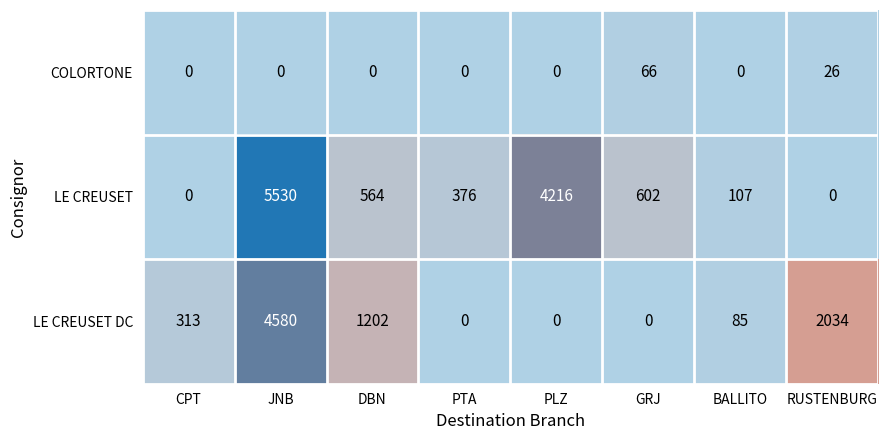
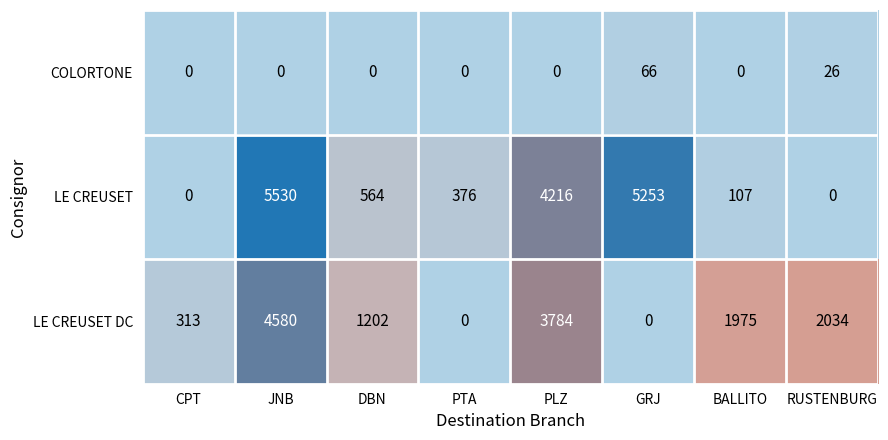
LE CREUSET, GRJ: 602 -> 5253
LE CREUSET DC, PLZ: 0 -> 3784
LE CREUSET DC, BALLITO: 85 -> 1975
